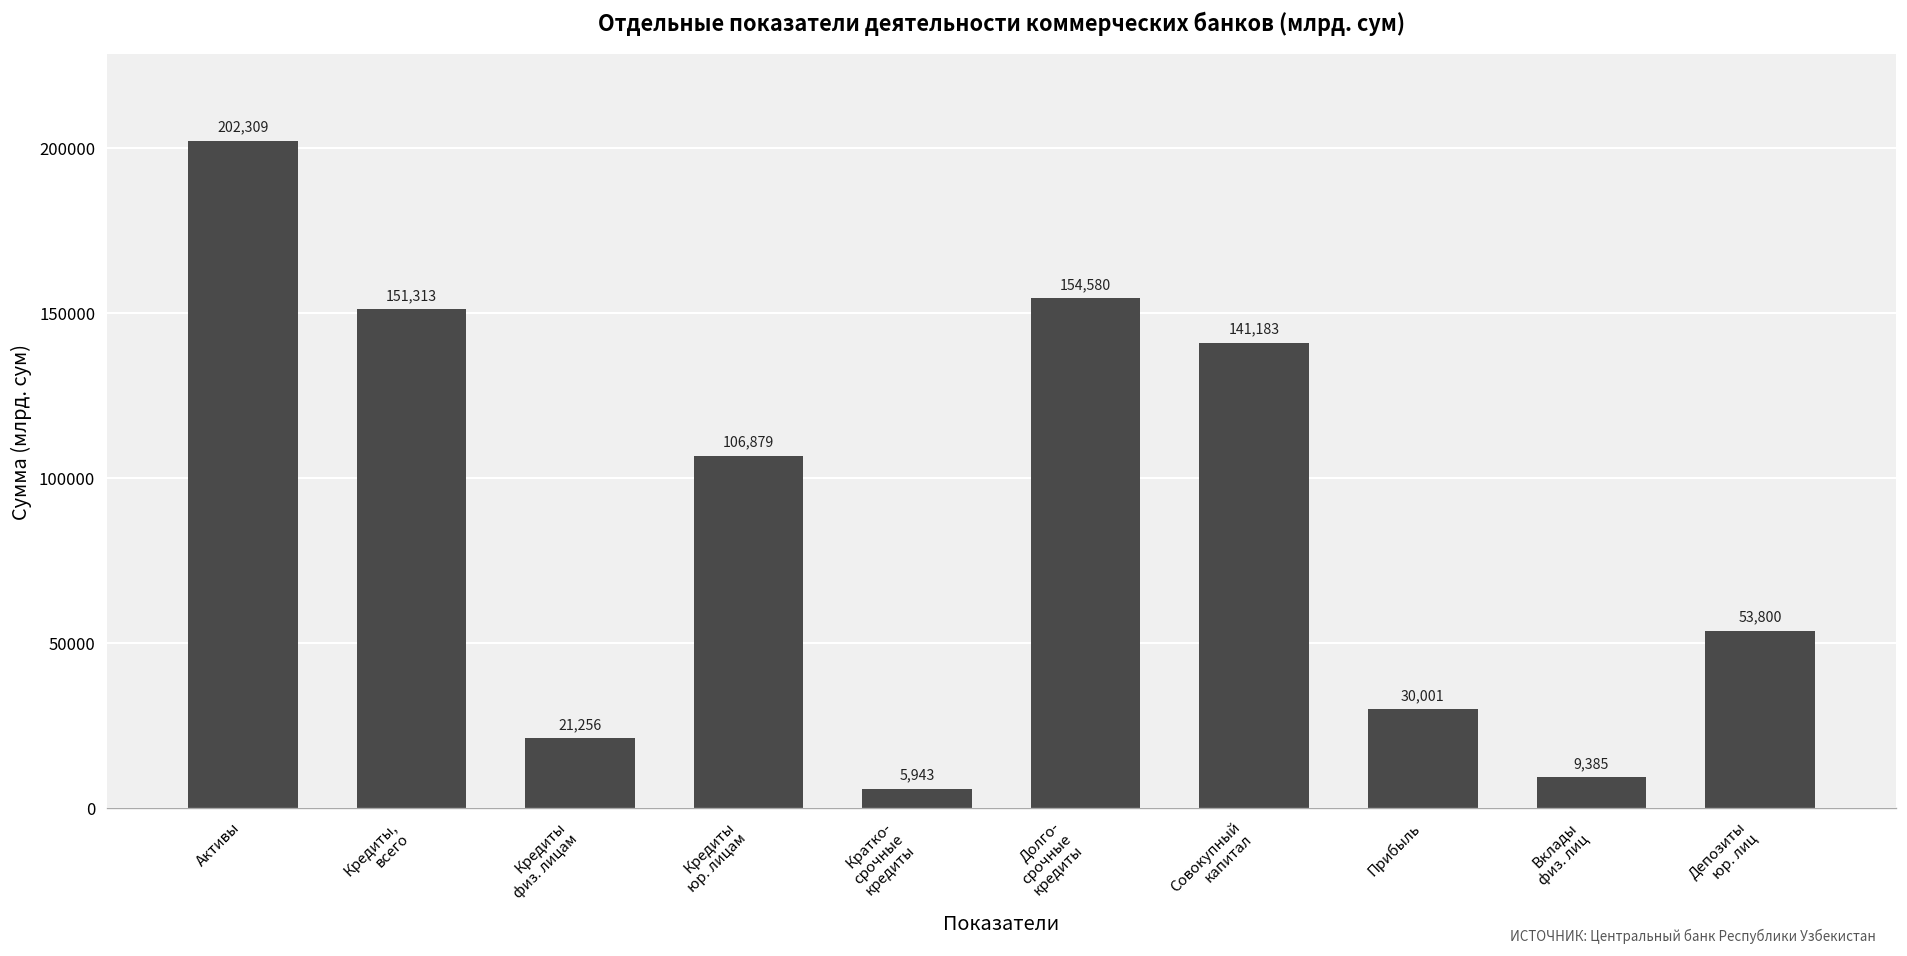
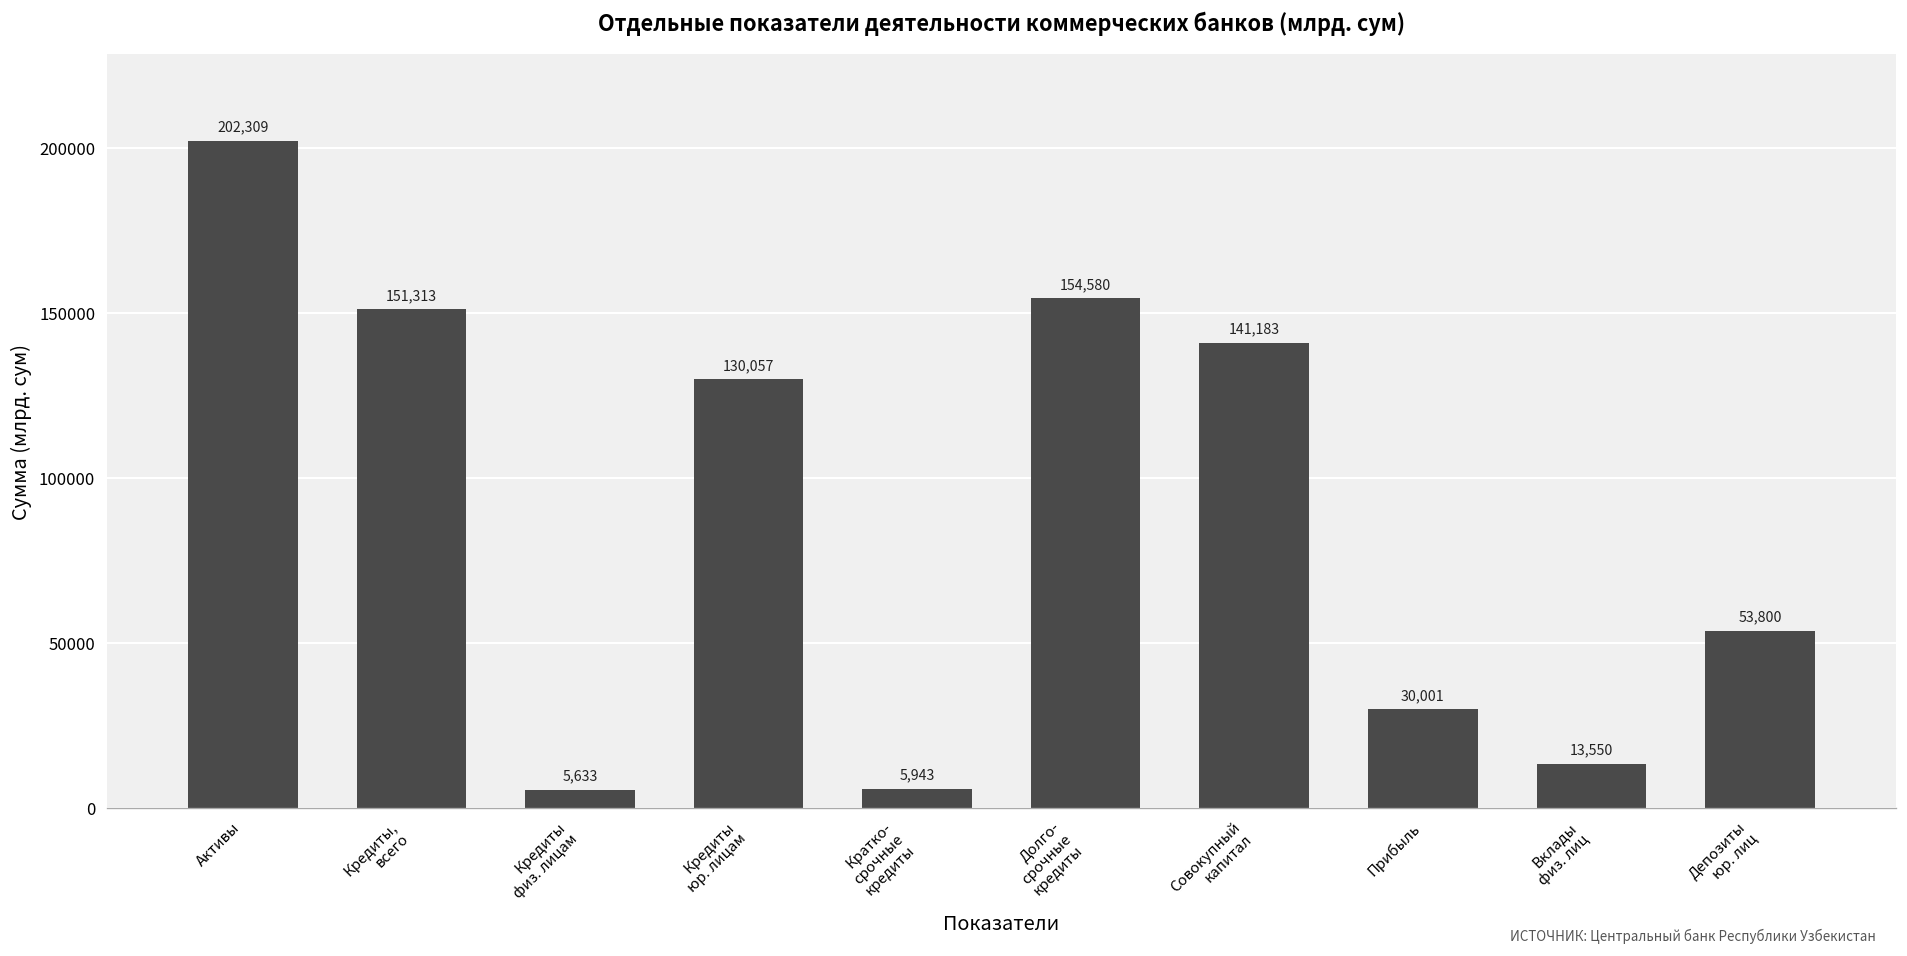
Кредиты физ. лицам: 21,256 -> 5,633
Кредиты юр. лицам: 106,879 -> 130,057
Вклады физ. лиц: 9,385 -> 13,550
